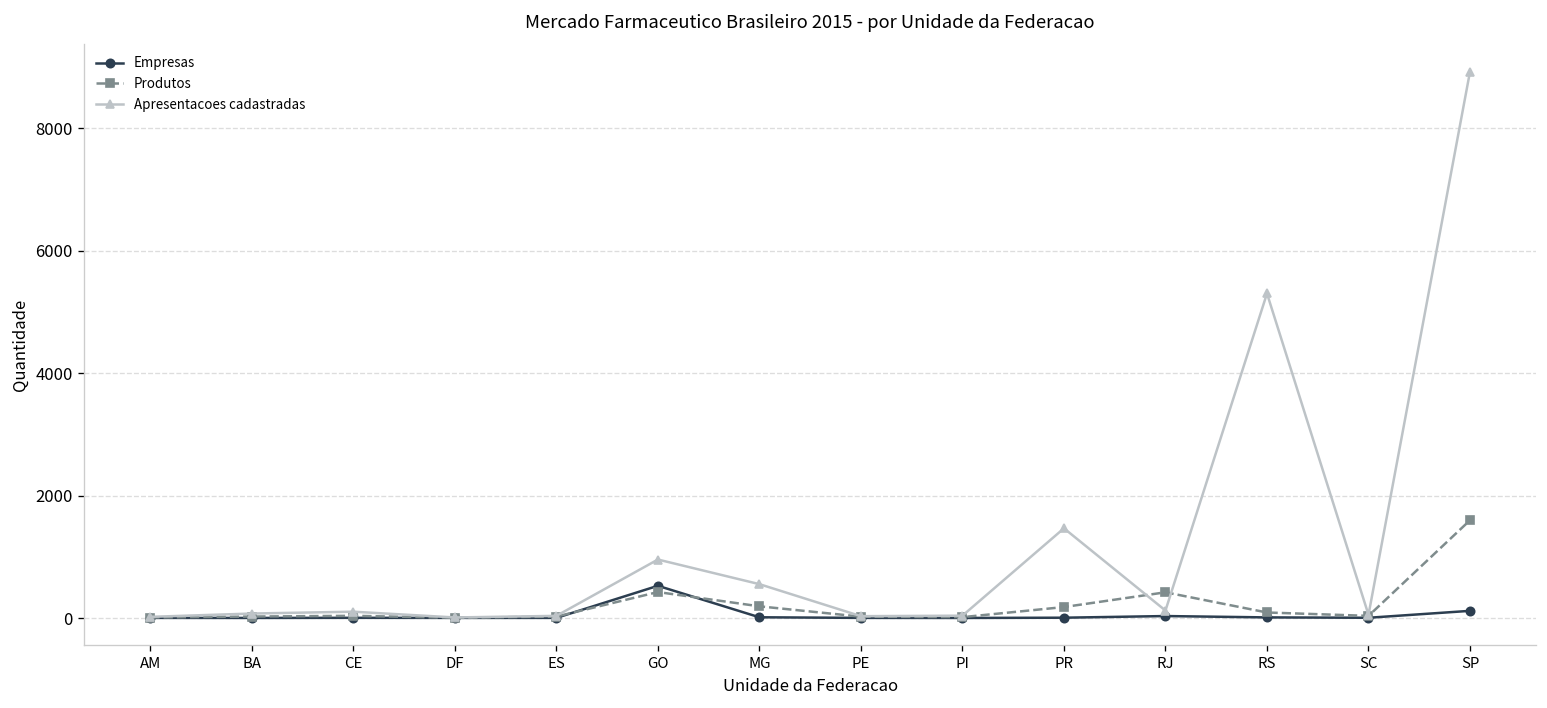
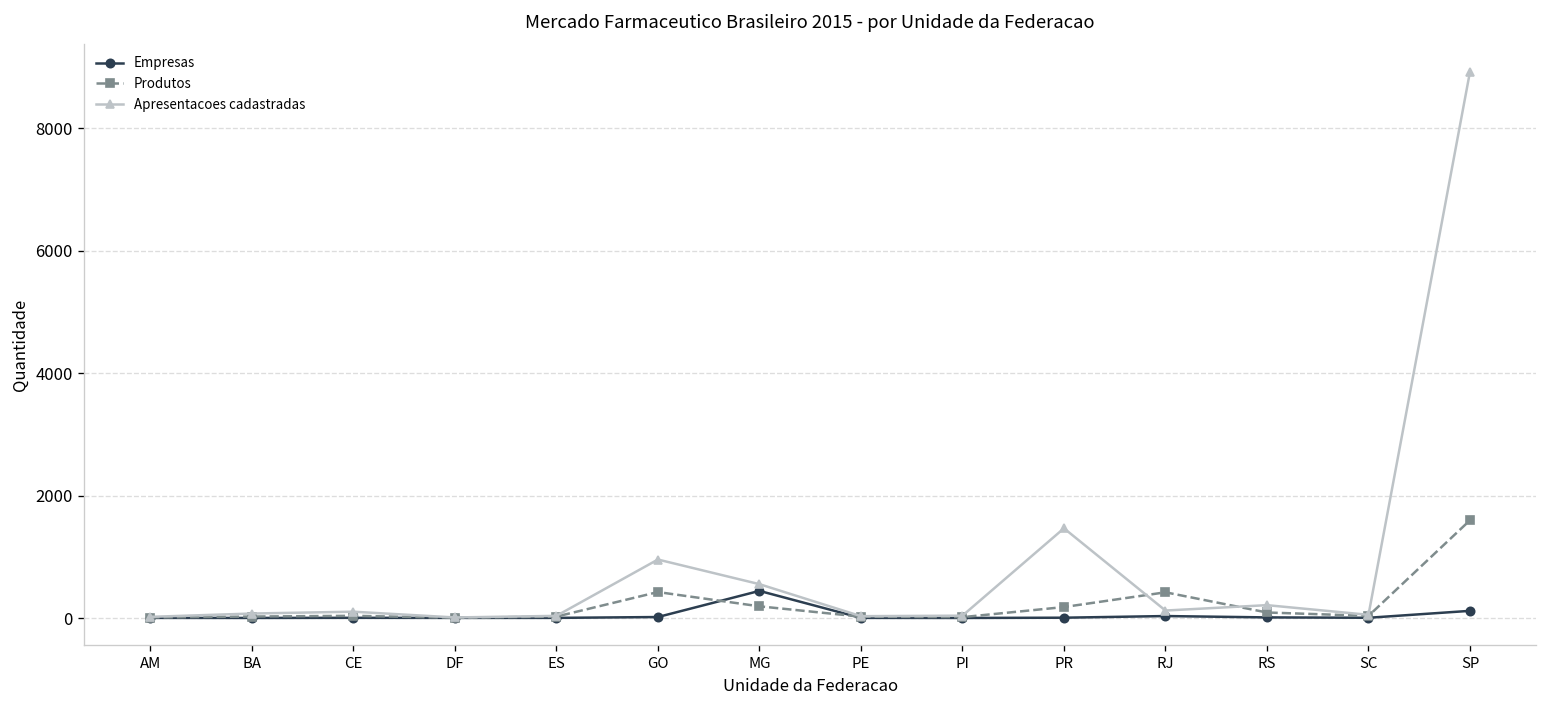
Empresas, GO: 500 -> 0
Empresas, MG: 0 -> 400
Apresentacoes cadastradas, RS: 5300 -> 200
